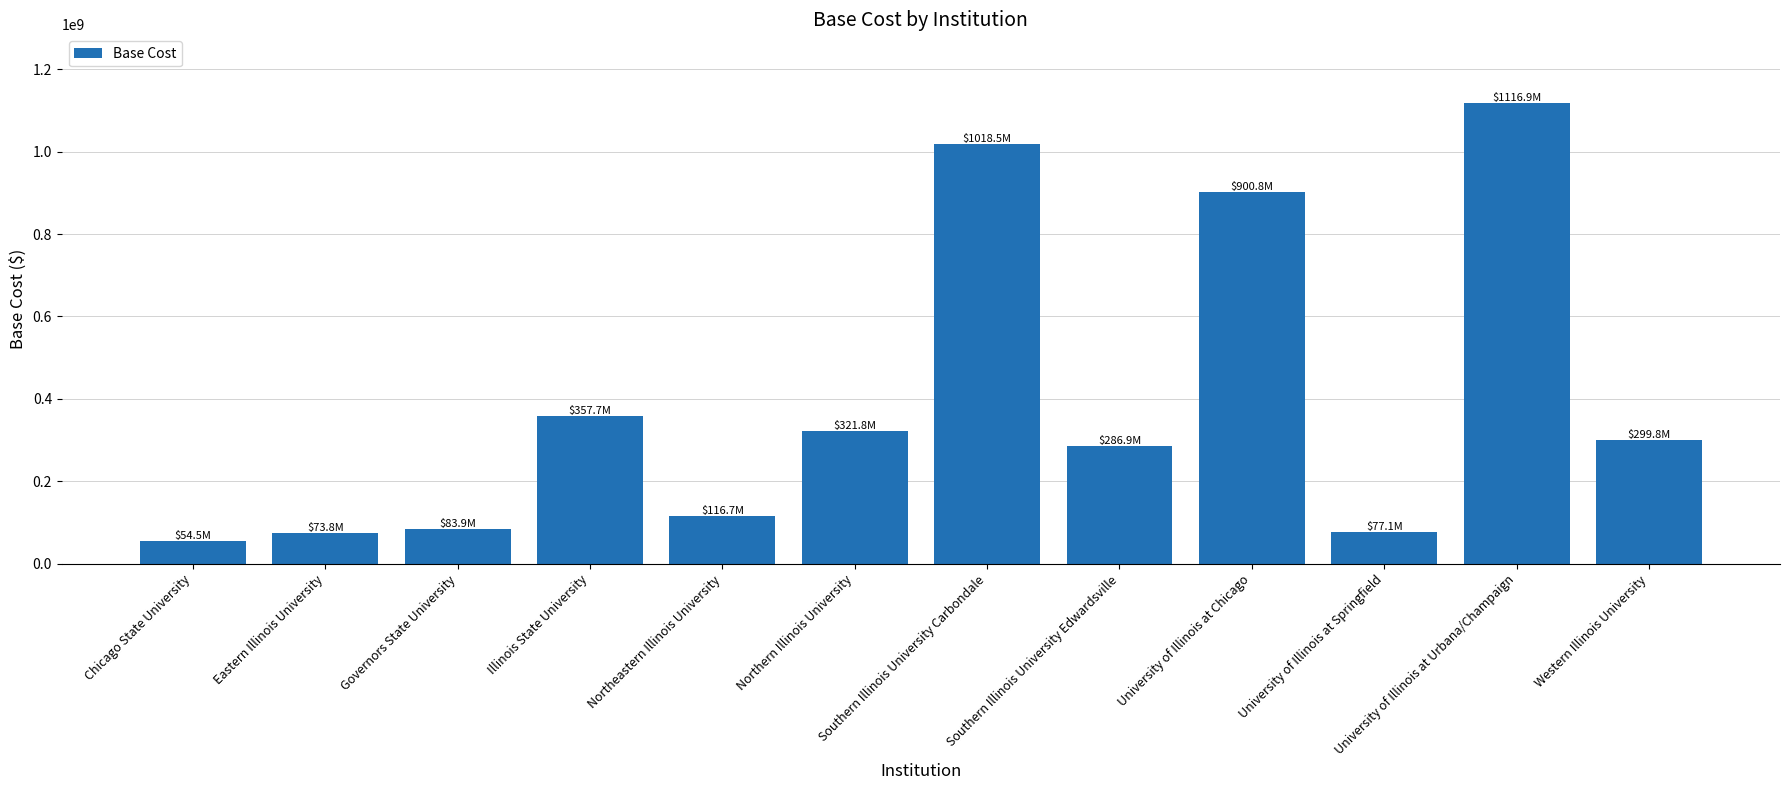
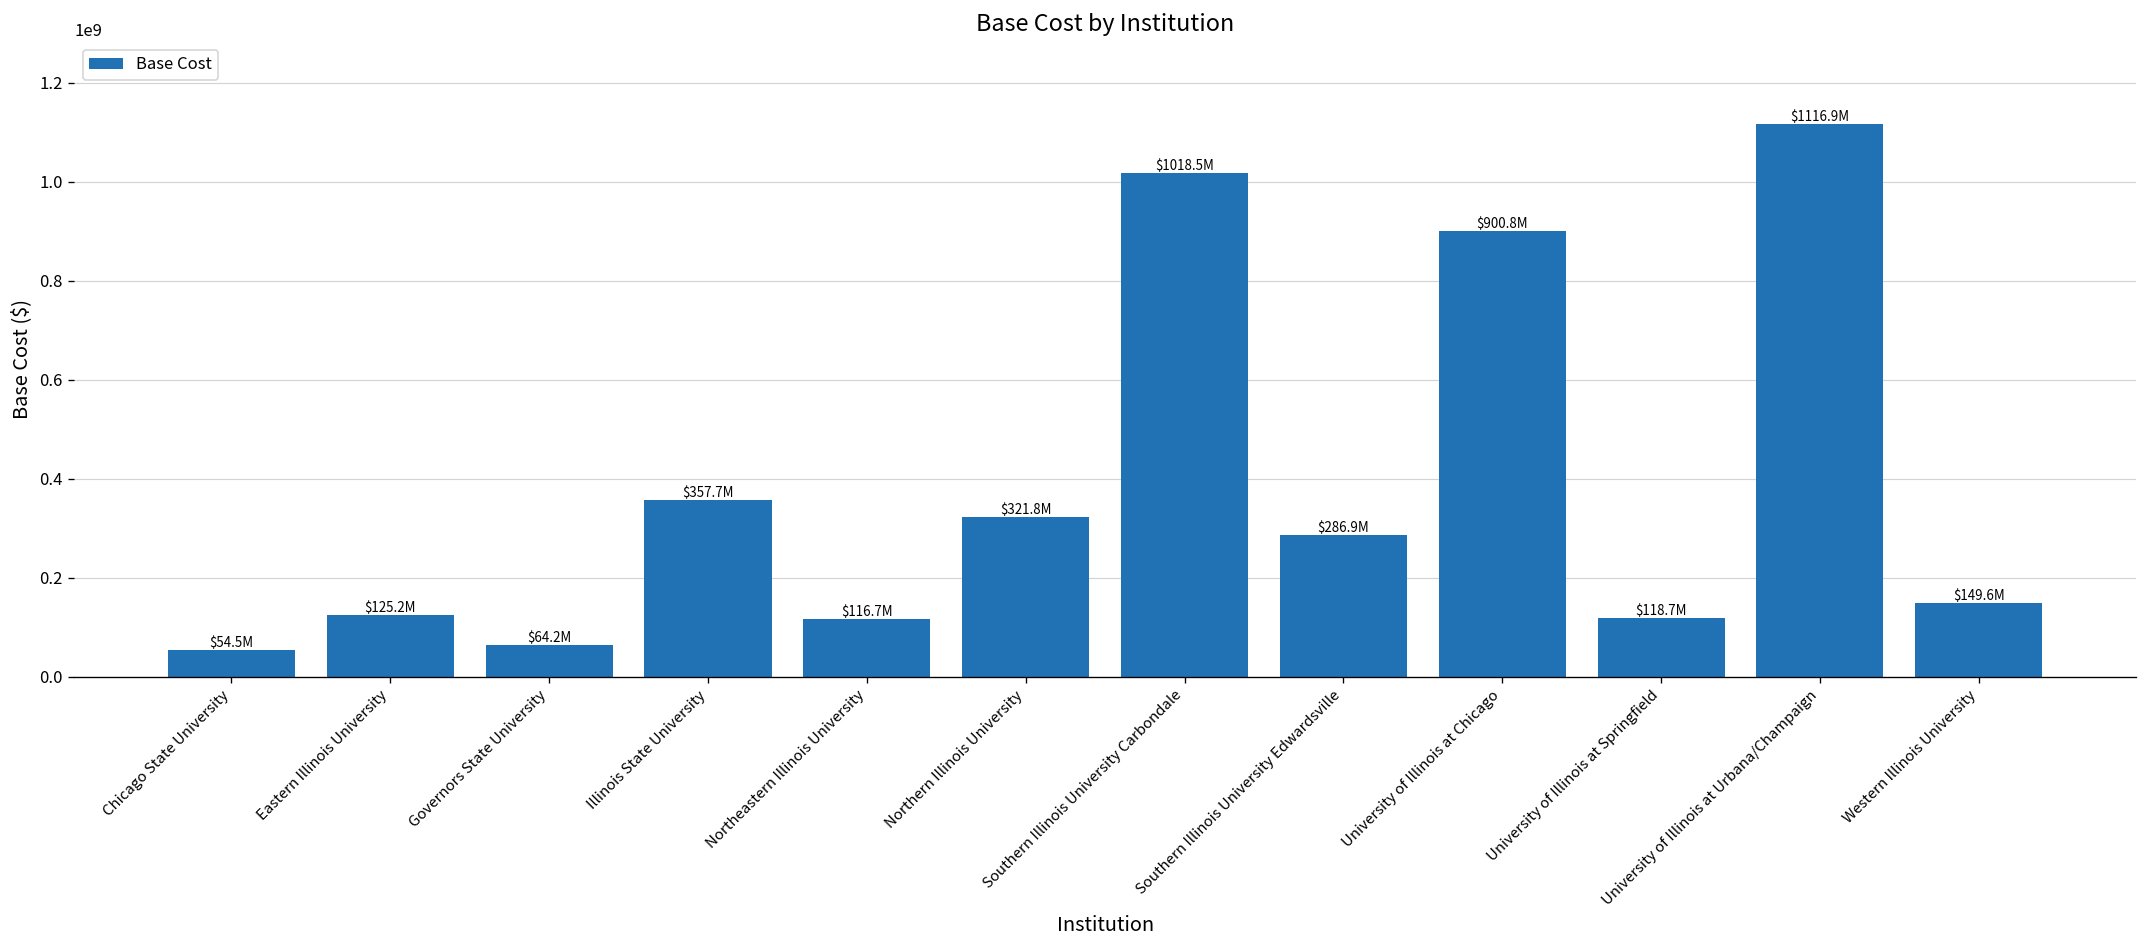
Eastern Illinois University: $73.8M -> $125.2M
Governors State University: $83.9M -> $64.2M
University of Illinois at Springfield: $77.1M -> $118.7M
Western Illinois University: $299.8M -> $149.6M
